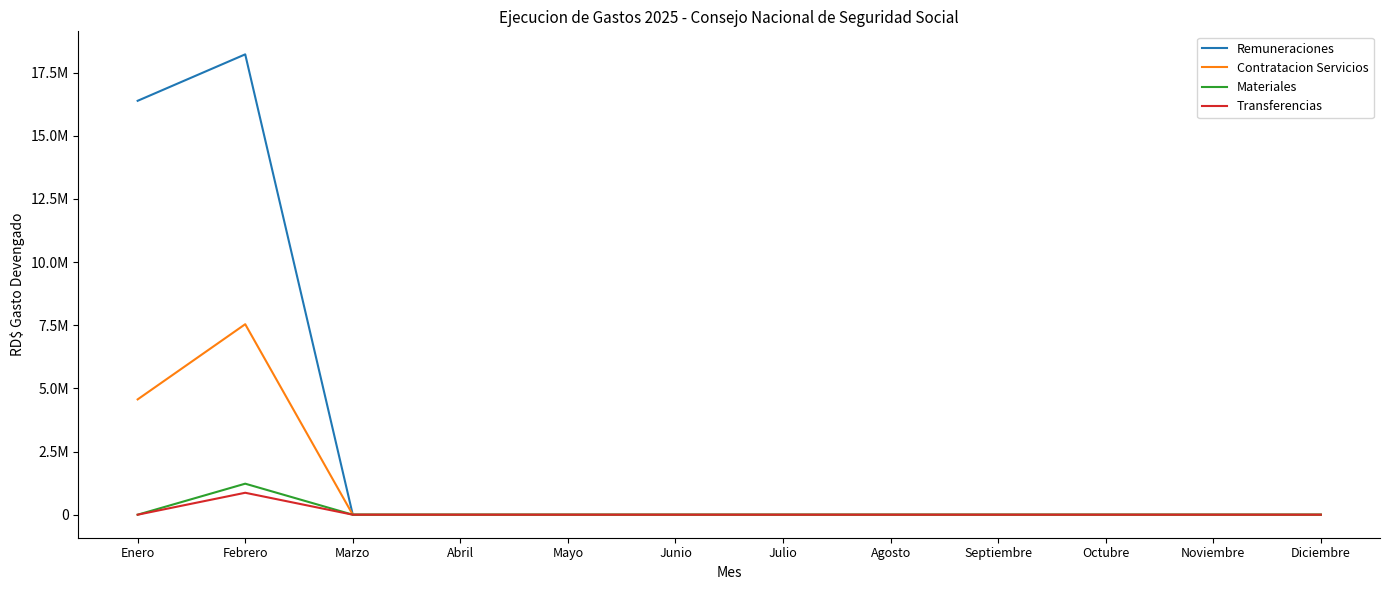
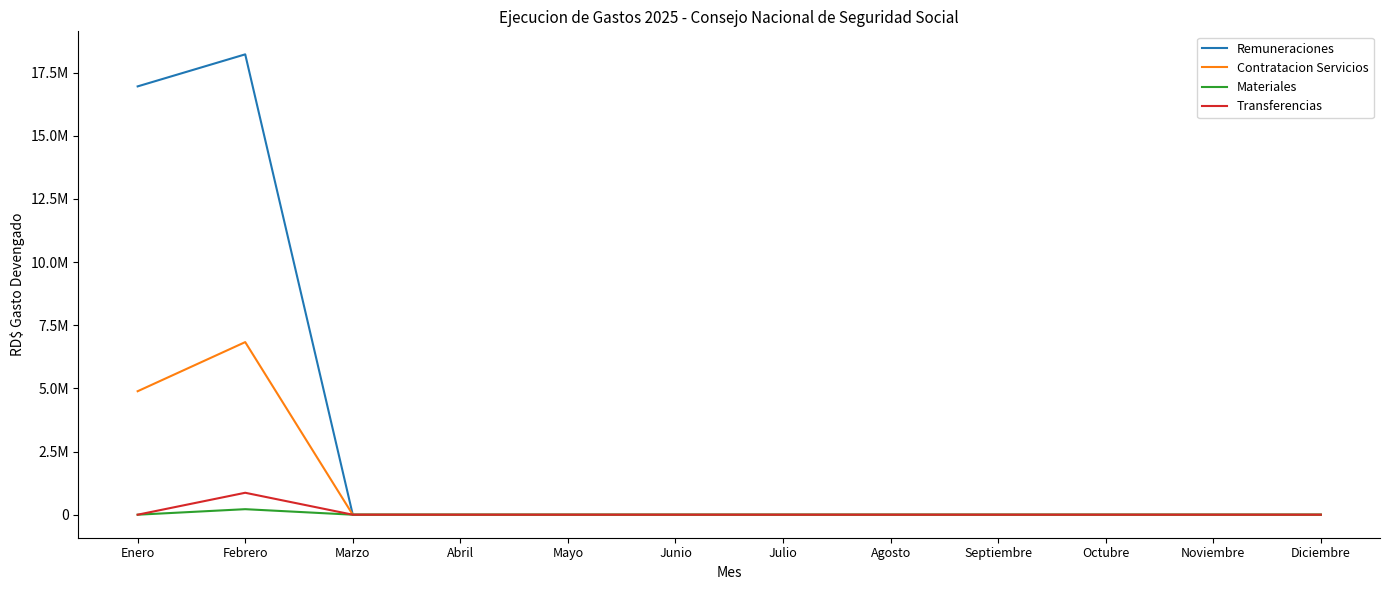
Remuneraciones, Enero: 16400000 -> 17000000
Contratacion Servicios, Enero: 4600000 -> 4900000
Contratacion Servicios, Febrero: 7500000 -> 6800000
Materiales, Febrero: 1200000 -> 200000
